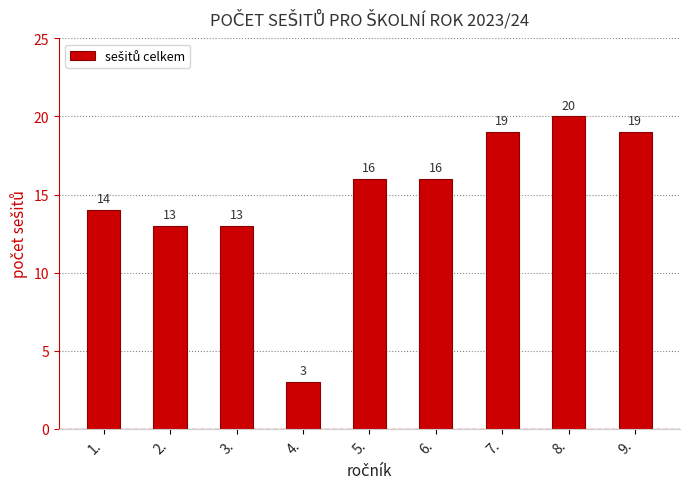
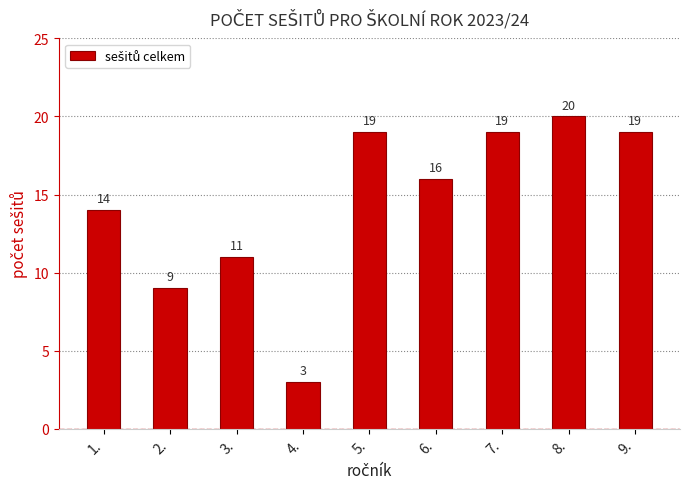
2.: 13 -> 9
3.: 13 -> 11
5.: 16 -> 19
